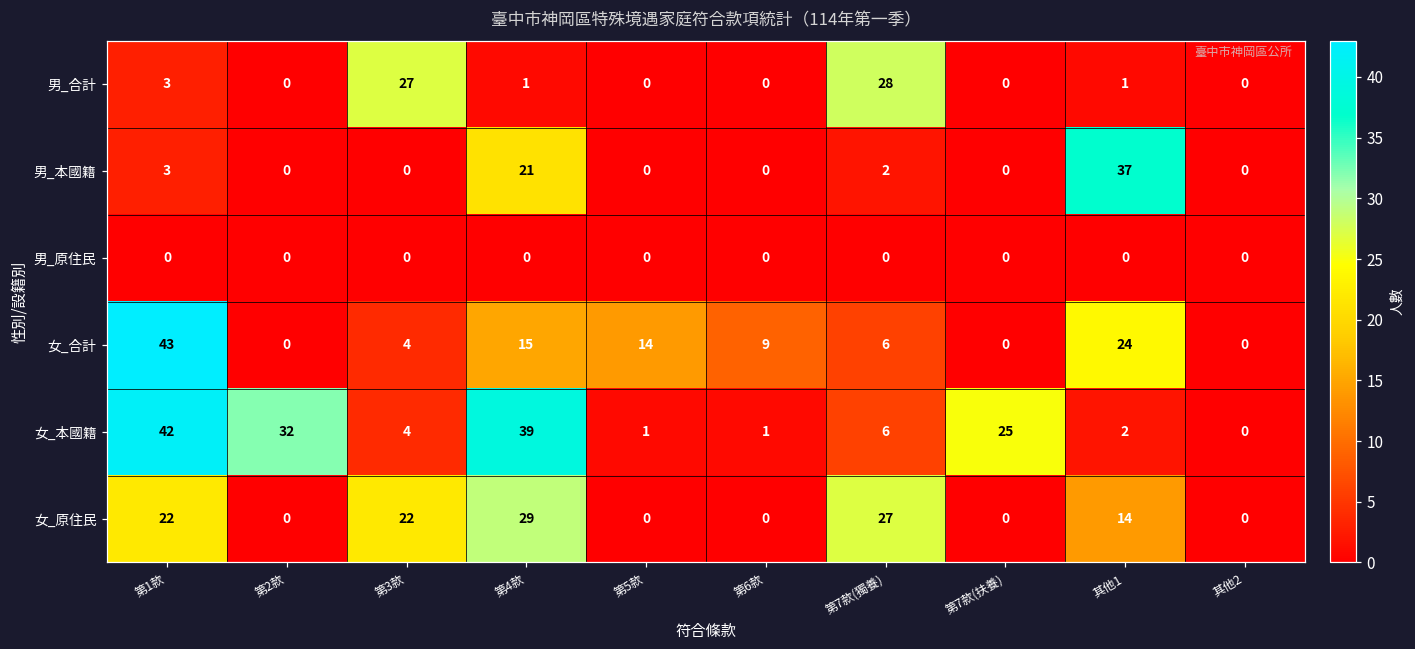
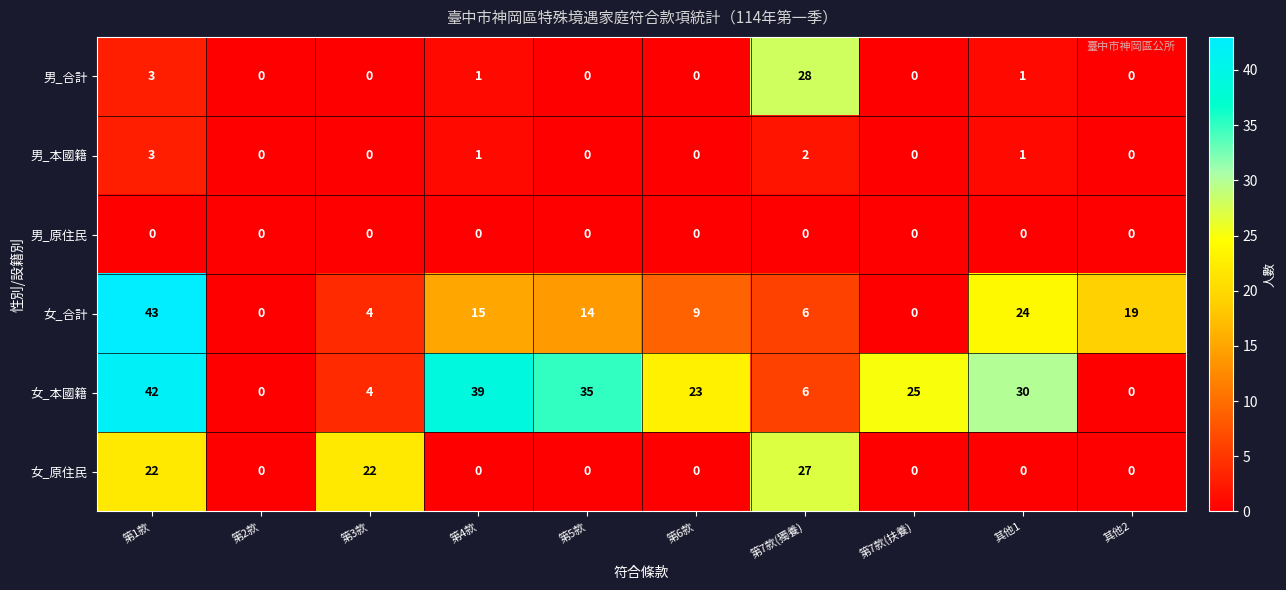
男_合計, 第3款: 27 -> 0
男_本國籍, 第4款: 21 -> 1
男_本國籍, 其他1: 37 -> 1
女_合計, 其他2: 0 -> 19
女_本國籍, 第2款: 32 -> 0
女_本國籍, 第5款: 1 -> 35
女_本國籍, 第6款: 1 -> 23
女_本國籍, 其他1: 2 -> 30
女_原住民, 第4款: 29 -> 0
女_原住民, 其他1: 14 -> 0
